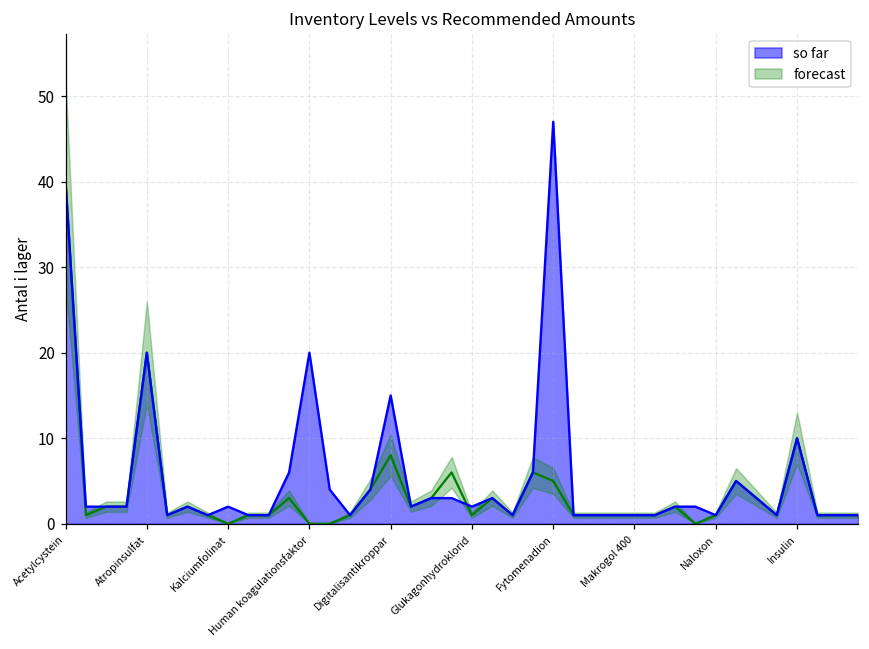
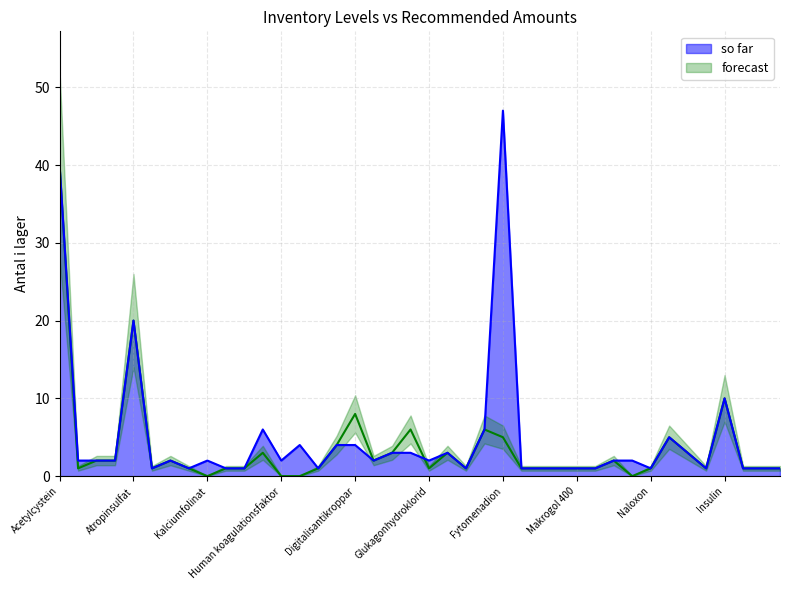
so far, Human koagulationsfaktor: 20 -> 2
so far, Digitalisantikroppar: 15 -> 4
